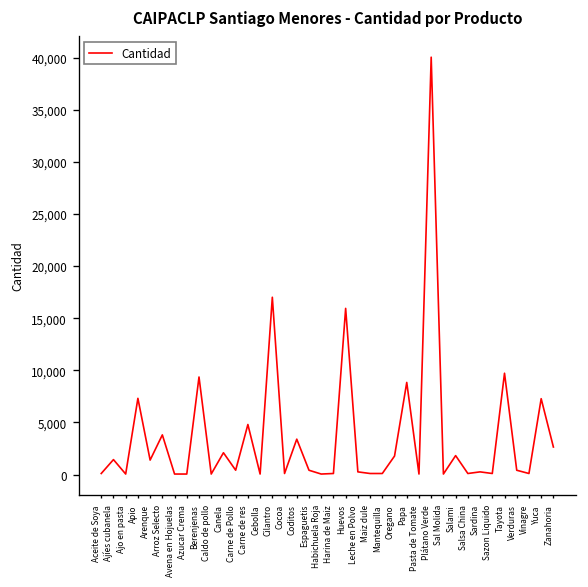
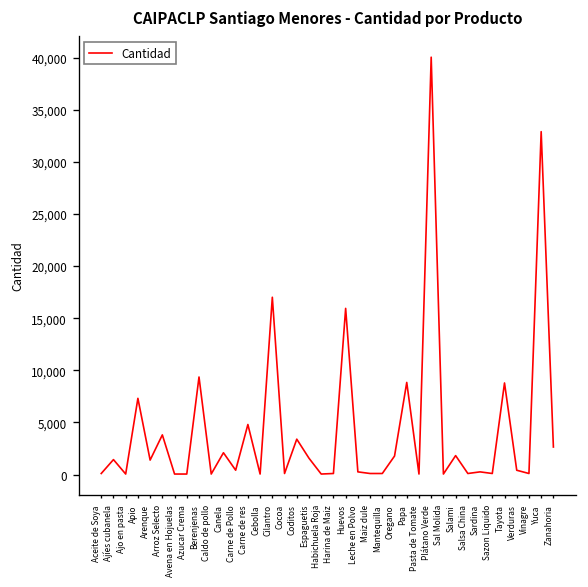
Espaguetis: 0 -> 2,000
Tayota: 10,000 -> 9,000
Yuca: 7,000 -> 33,000
